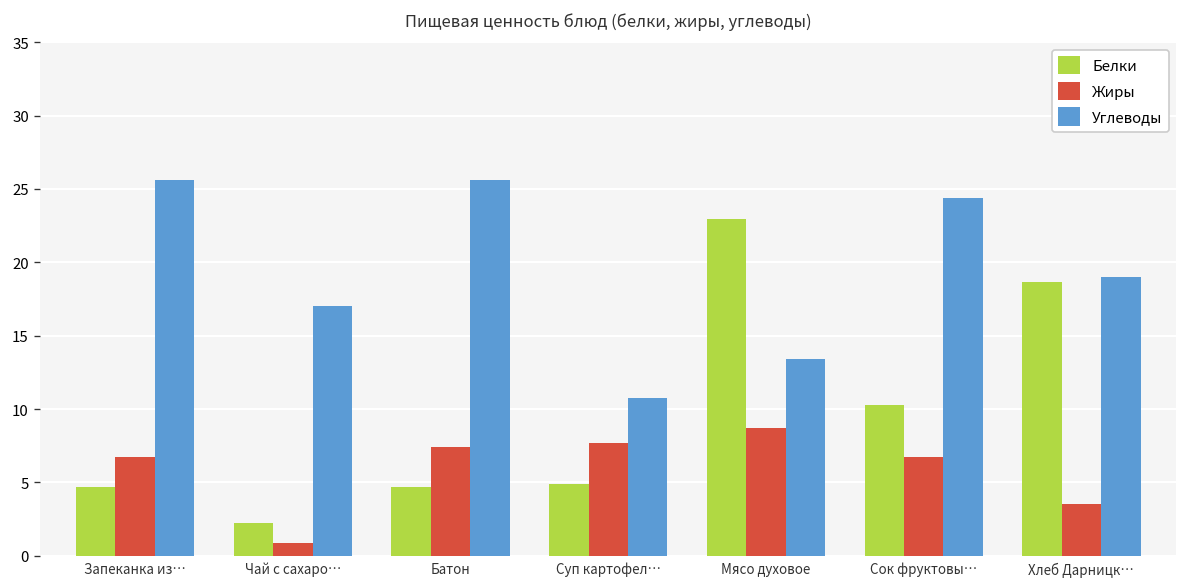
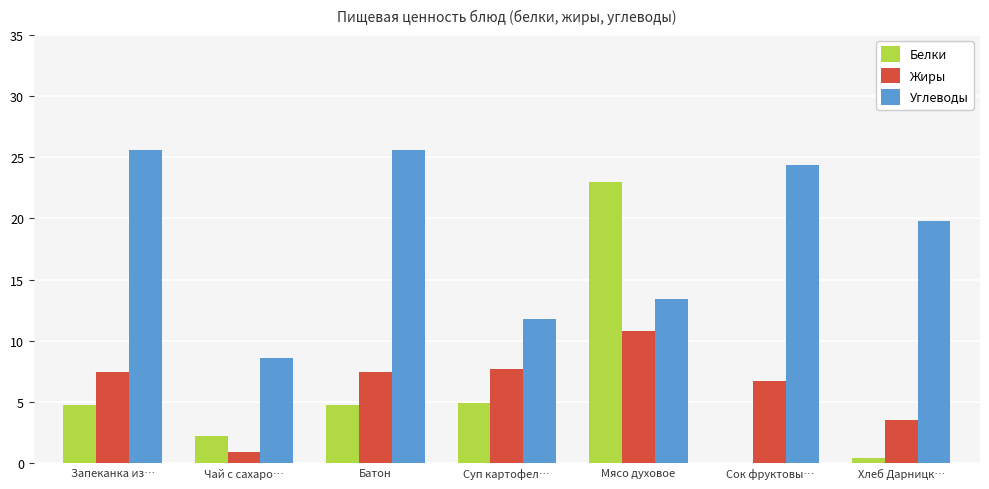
Жиры, Запеканка из…: 6.8 -> 7.4
Углеводы, Чай с сахаро…: 17.0 -> 8.6
Углеводы, Суп картофел…: 10.7 -> 11.8
Жиры, Мясо духовое: 8.7 -> 10.8
Белки, Сок фруктовы…: 10.3 -> 0.0
Белки, Хлеб Дарницк…: 18.7 -> 0.4
Углеводы, Хлеб Дарницк…: 19.0 -> 19.8
